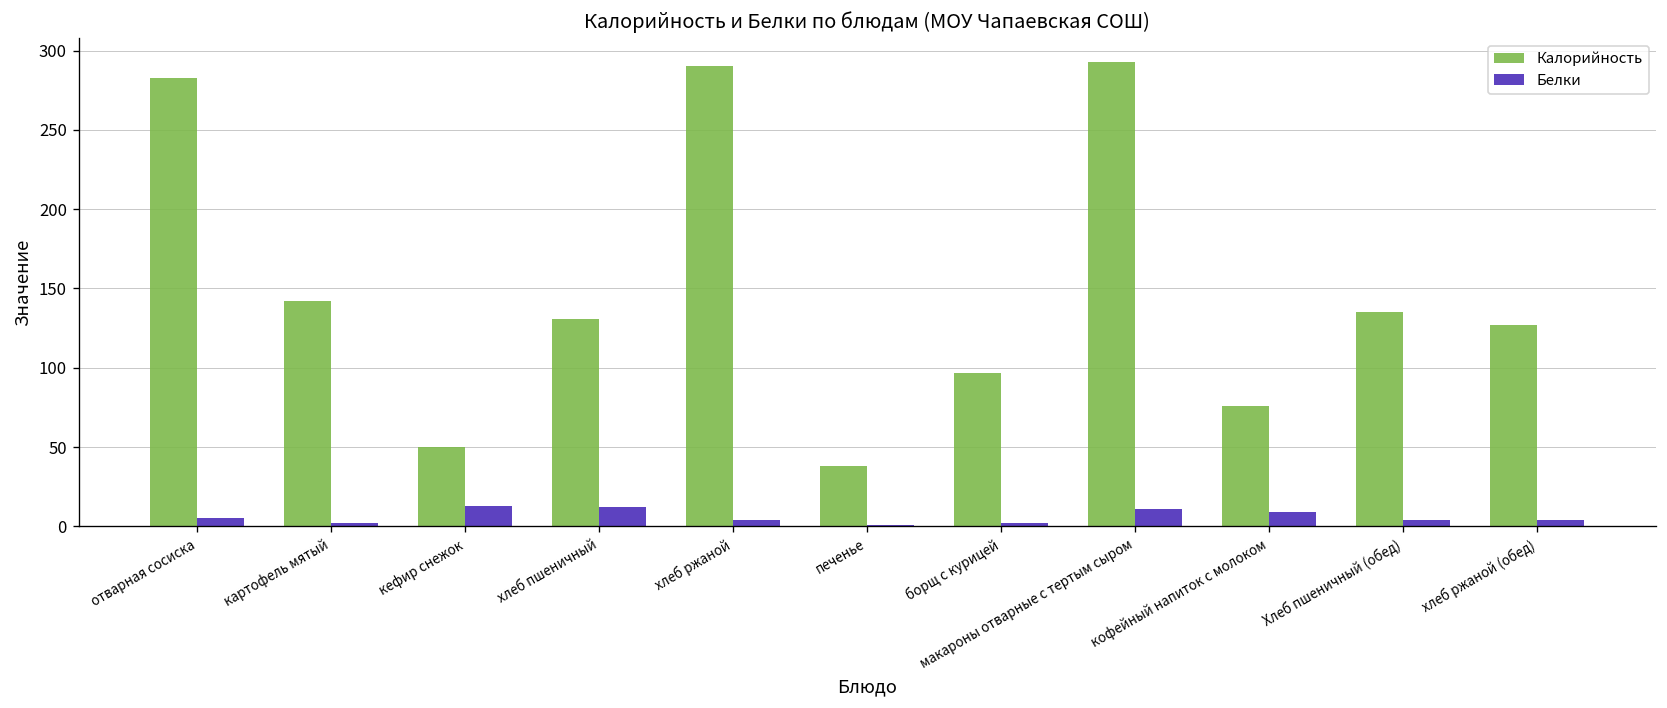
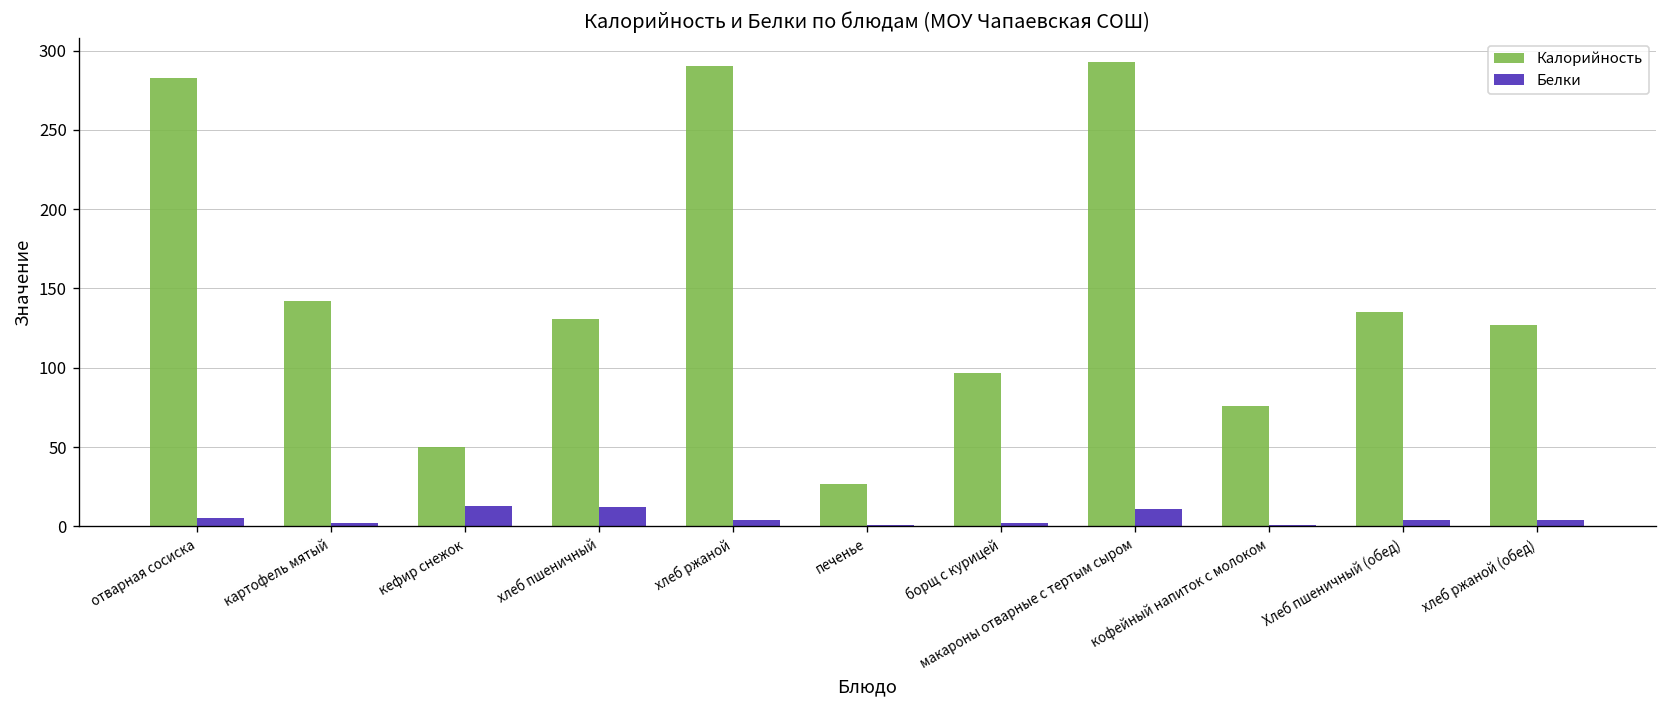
Калорийность, печенье: 38 -> 27
Белки, кофейный напиток с молоком: 9 -> 1
